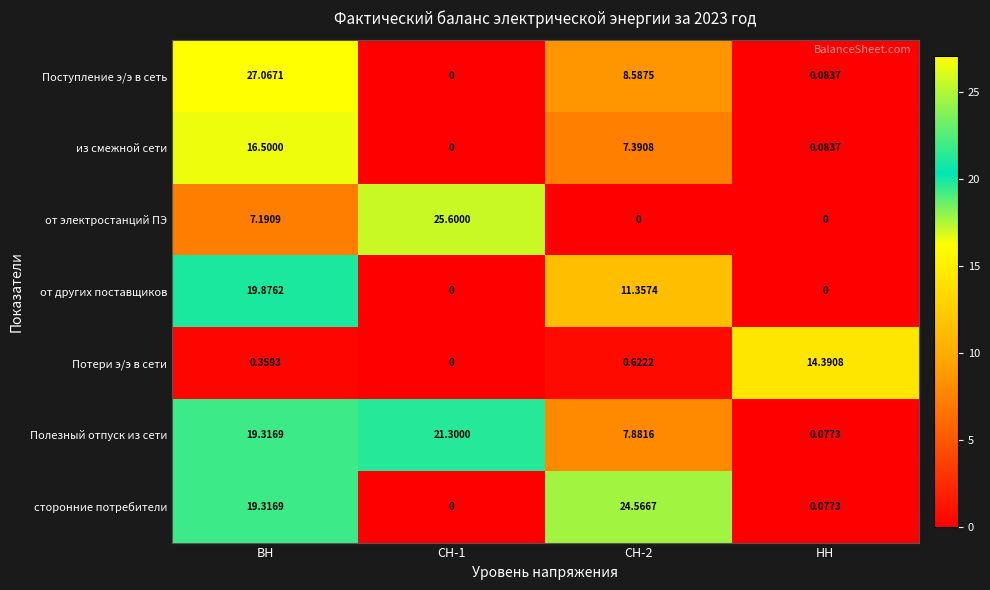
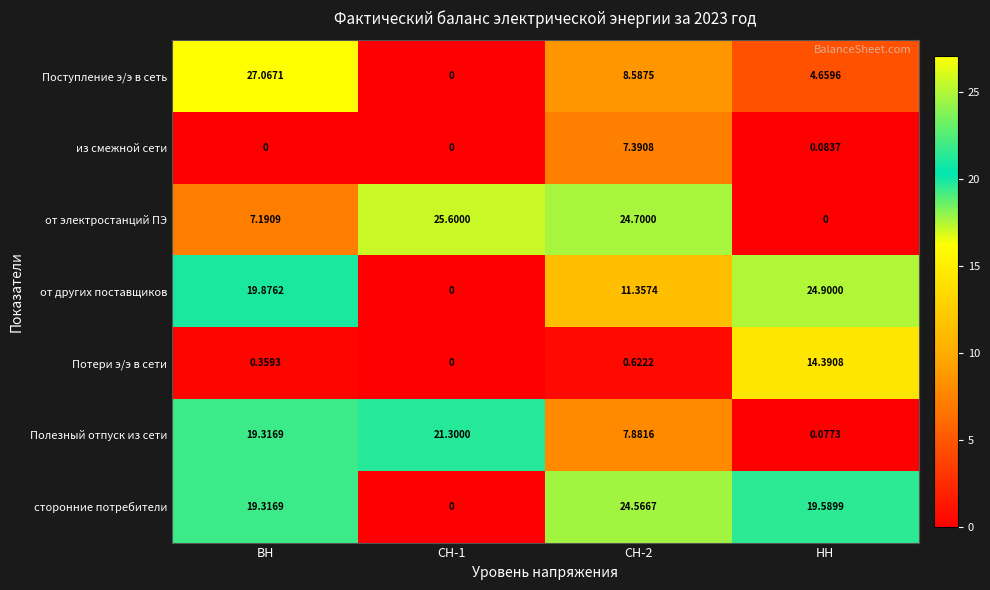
Поступление э/э в сеть, НН: 0.0837 -> 4.6596
из смежной сети, ВН: 16.5000 -> 0
от электростанций ПЭ, СН-2: 0 -> 24.7000
от других поставщиков, НН: 0 -> 24.9000
сторонние потребители, НН: 0.0773 -> 19.5899
